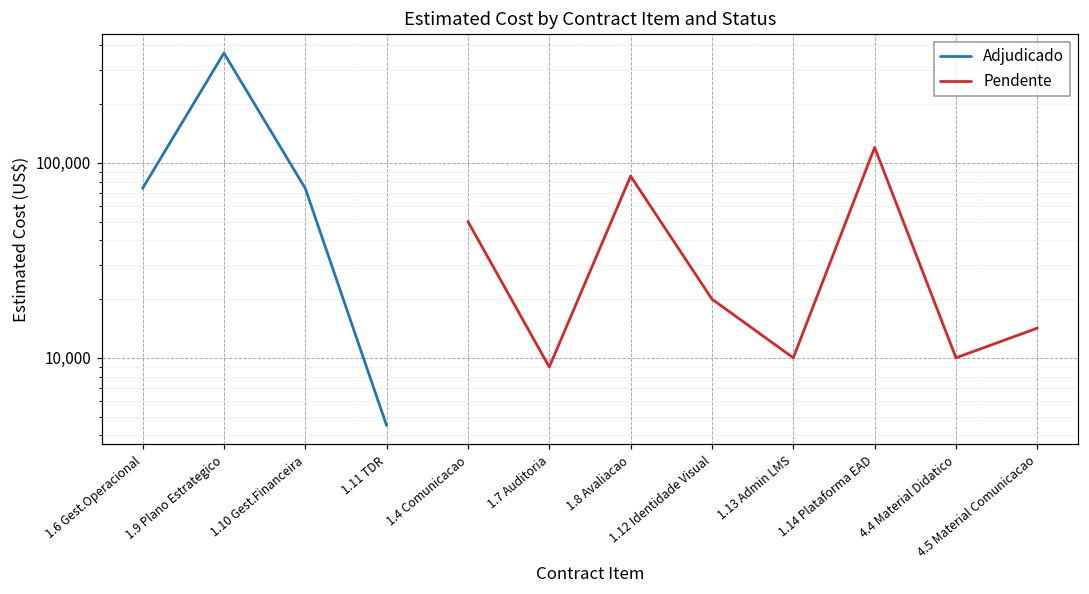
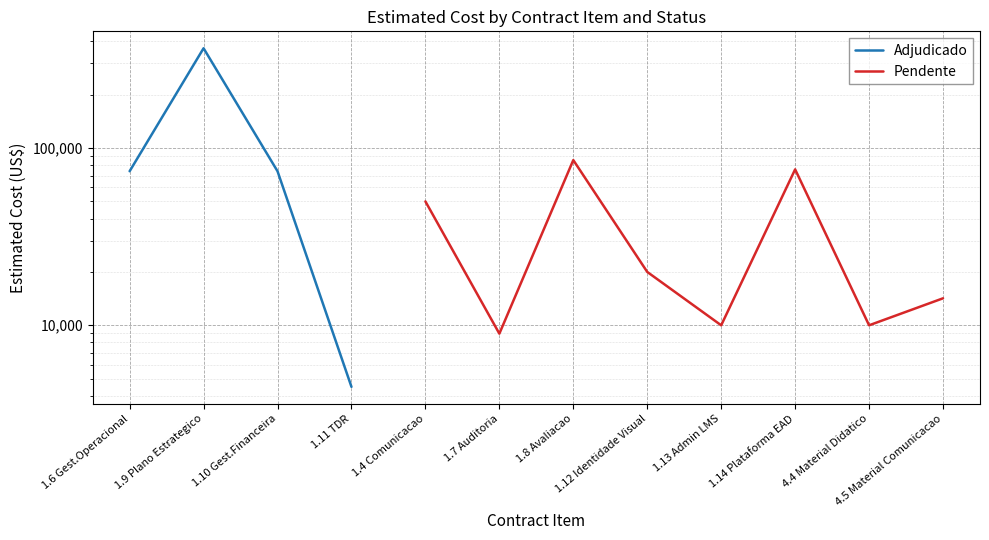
Pendente, 1.14 Plataforma EAD: 120,000 -> 76,000
